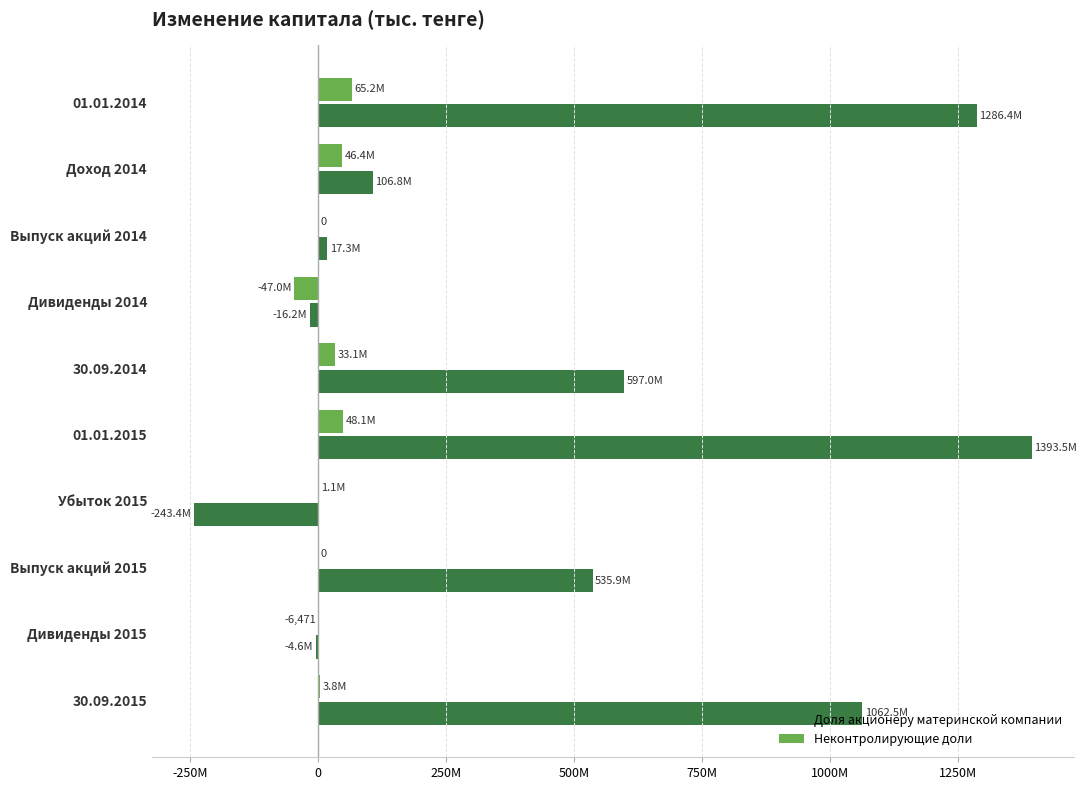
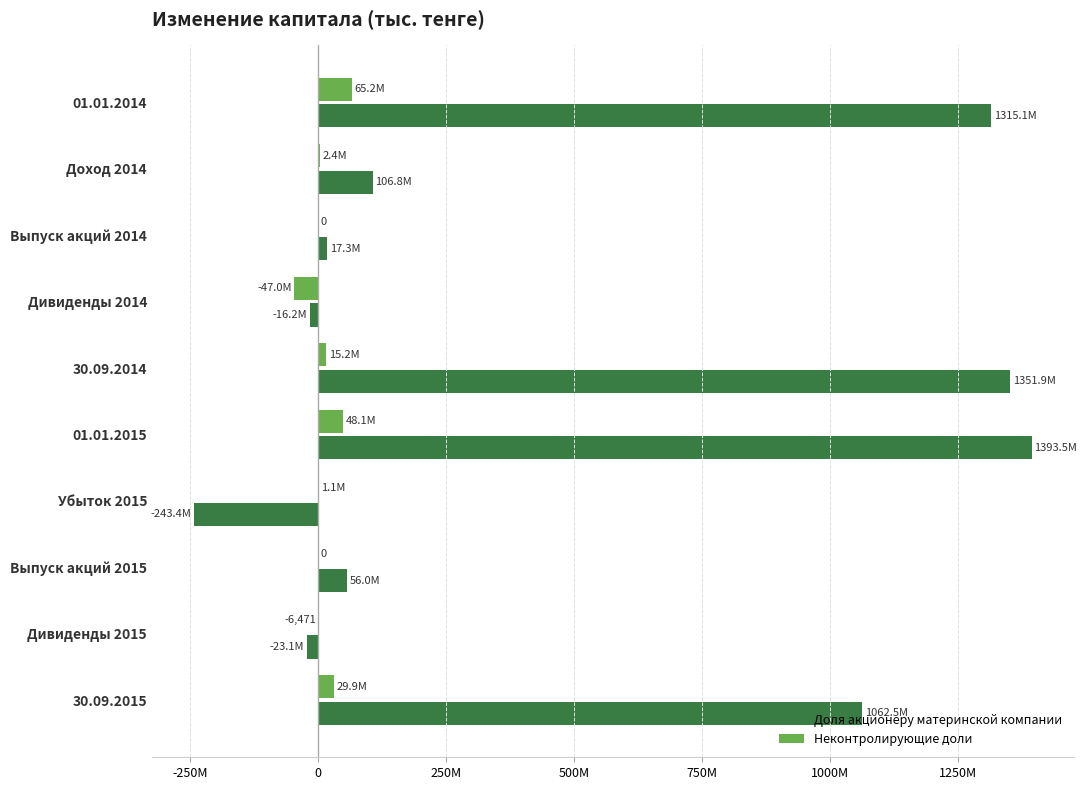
Доля акционеру материнской компании, 01.01.2014: 1286.4M -> 1315.1M
Неконтролирующие доли, Доход 2014: 46.4M -> 2.4M
Неконтролирующие доли, 30.09.2014: 33.1M -> 15.2M
Доля акционеру материнской компании, 30.09.2014: 597.0M -> 1351.9M
Доля акционеру материнской компании, Выпуск акций 2015: 535.9M -> 56.0M
Доля акционеру материнской компании, Дивиденды 2015: -4.6M -> -23.1M
Неконтролирующие доли, 30.09.2015: 3.8M -> 29.9M
